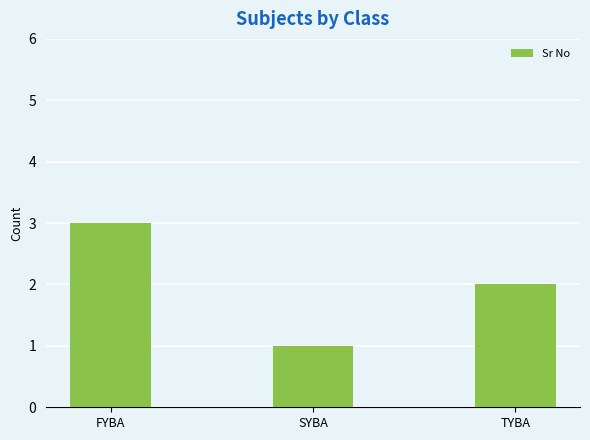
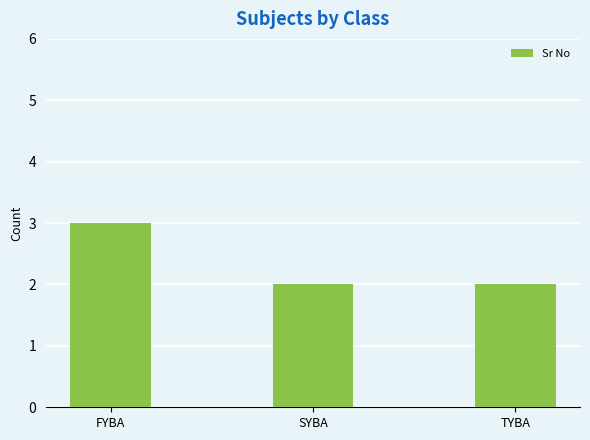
SYBA: 1 -> 2
